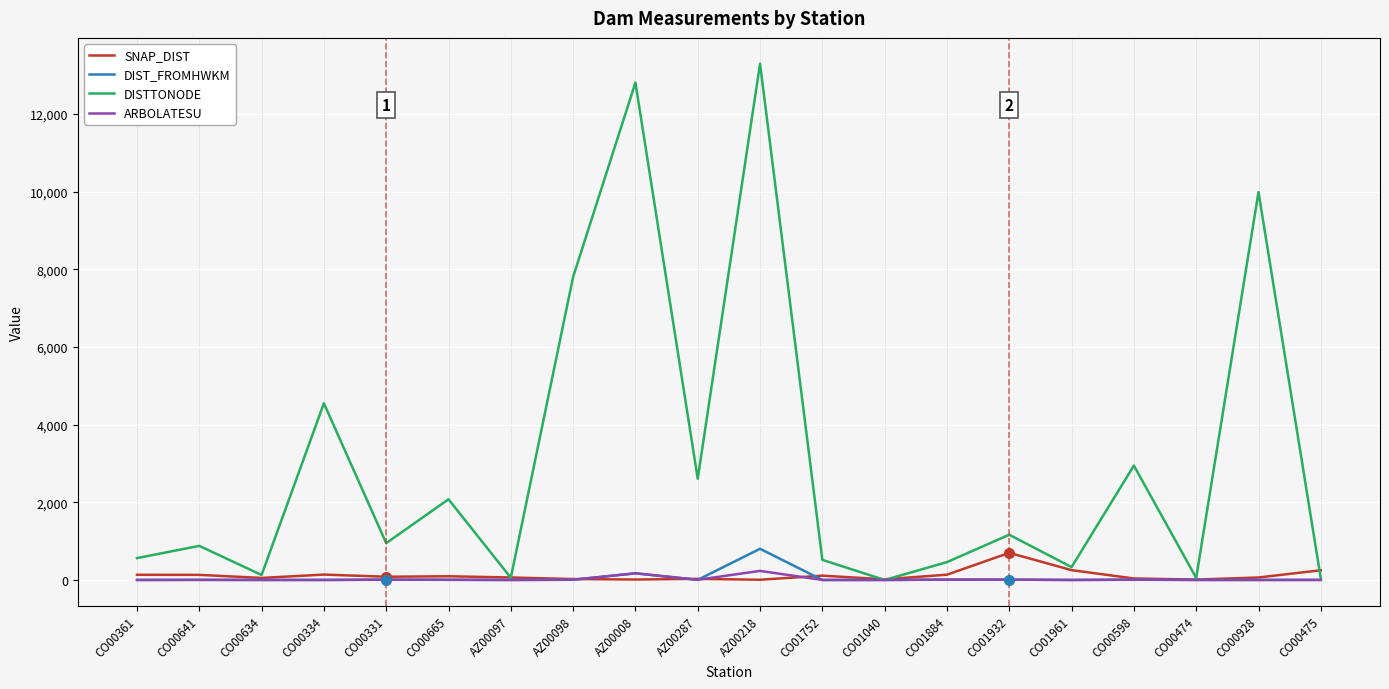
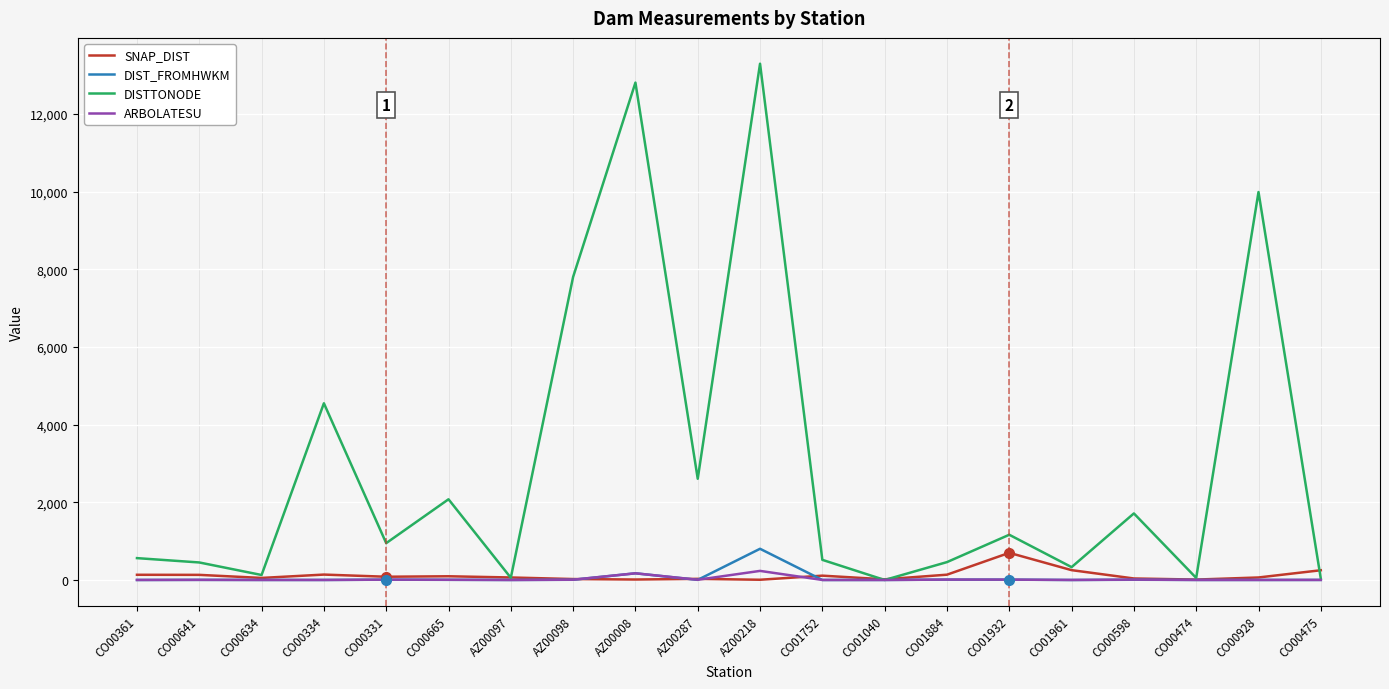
DISTTONODE, CO00641: 900 -> 500
DISTTONODE, CO00598: 2,900 -> 1,700
